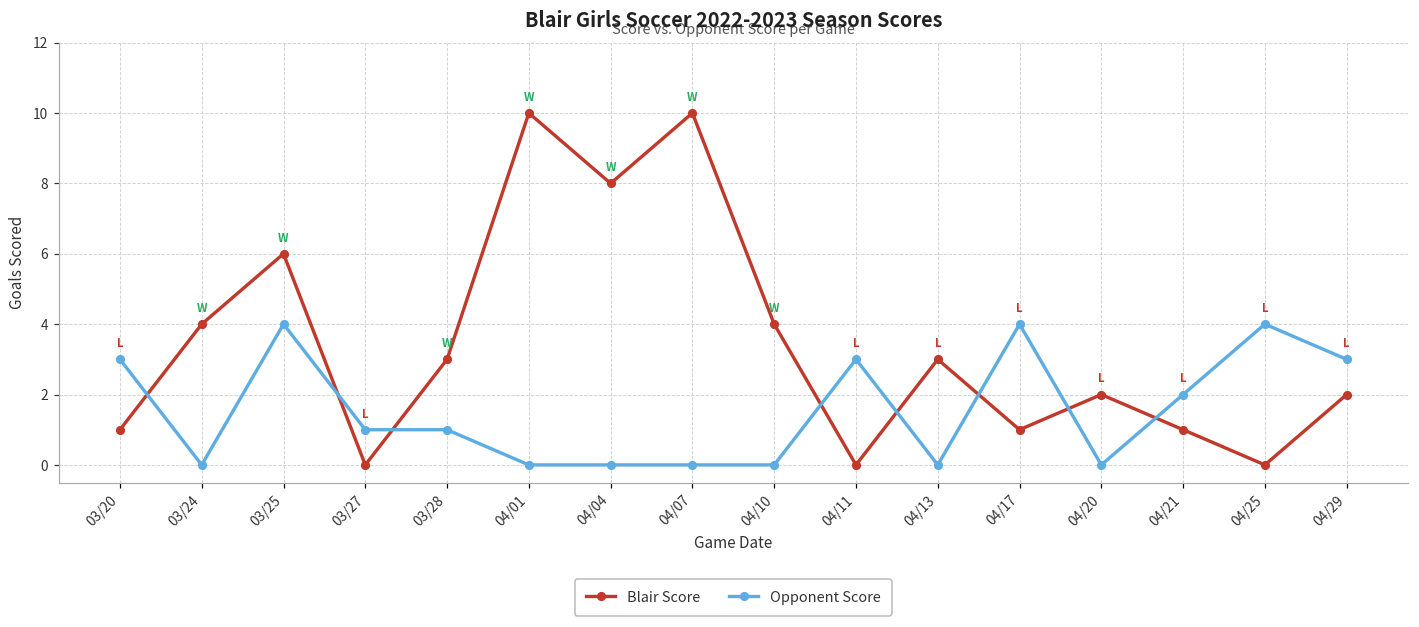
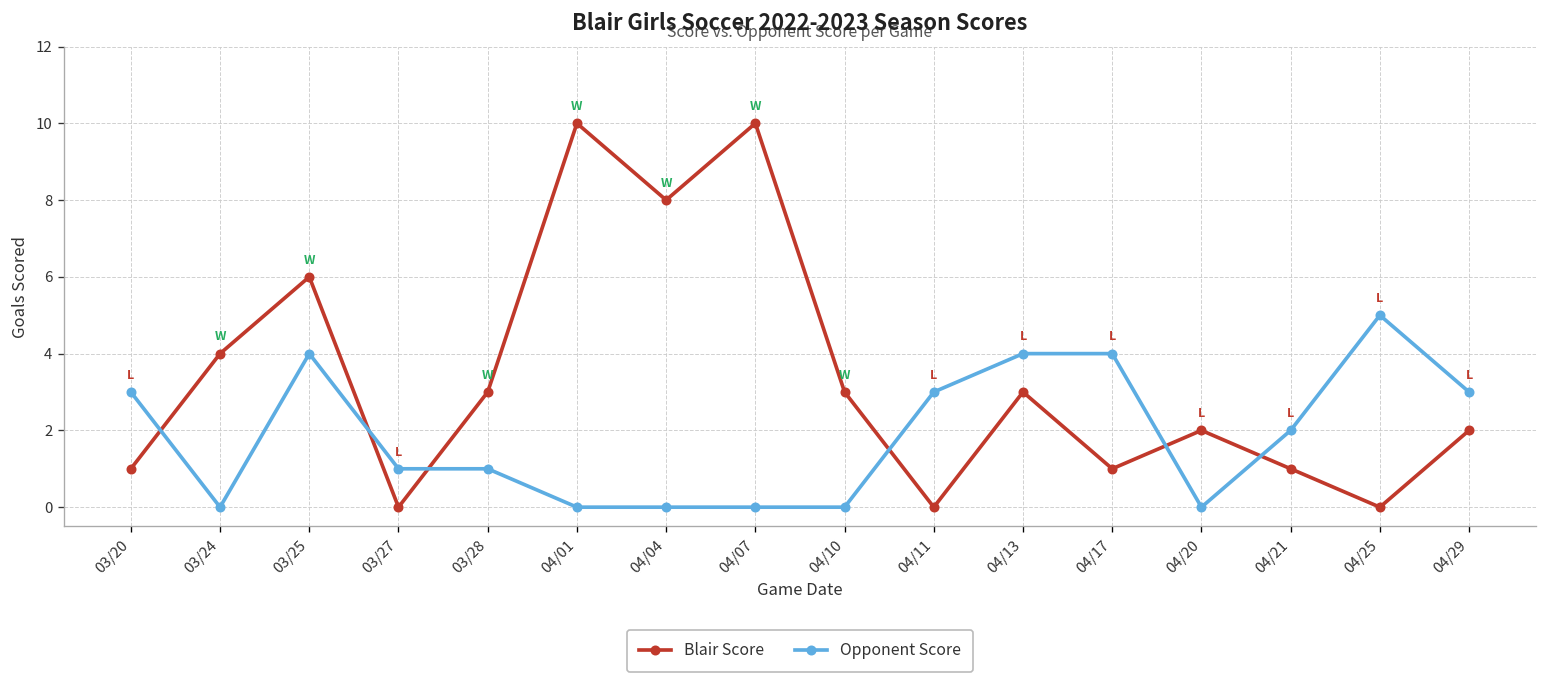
Blair Score, 04/10: 4 -> 3
Opponent Score, 04/13: 0 -> 4
Opponent Score, 04/25: 4 -> 5
